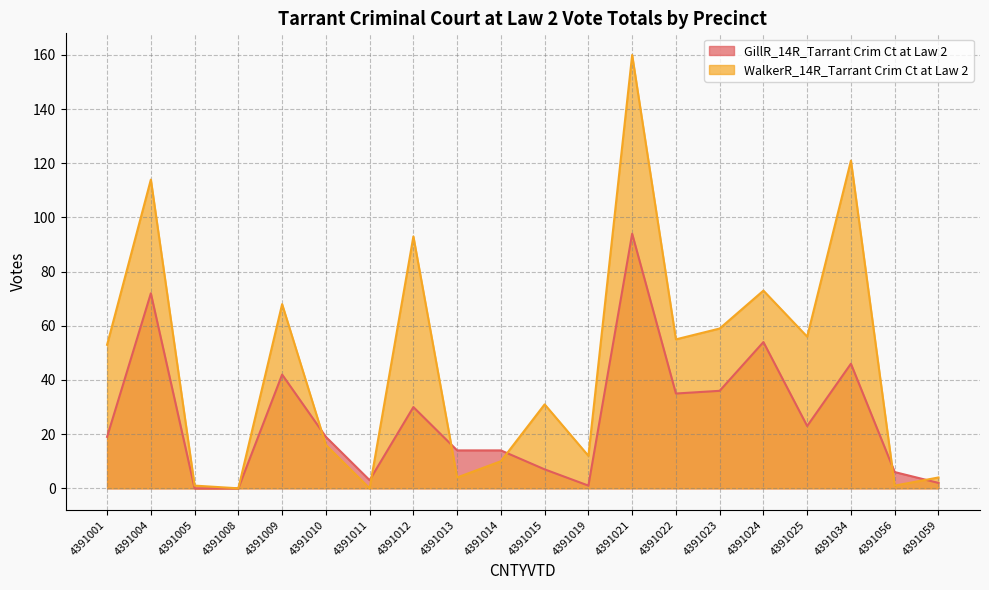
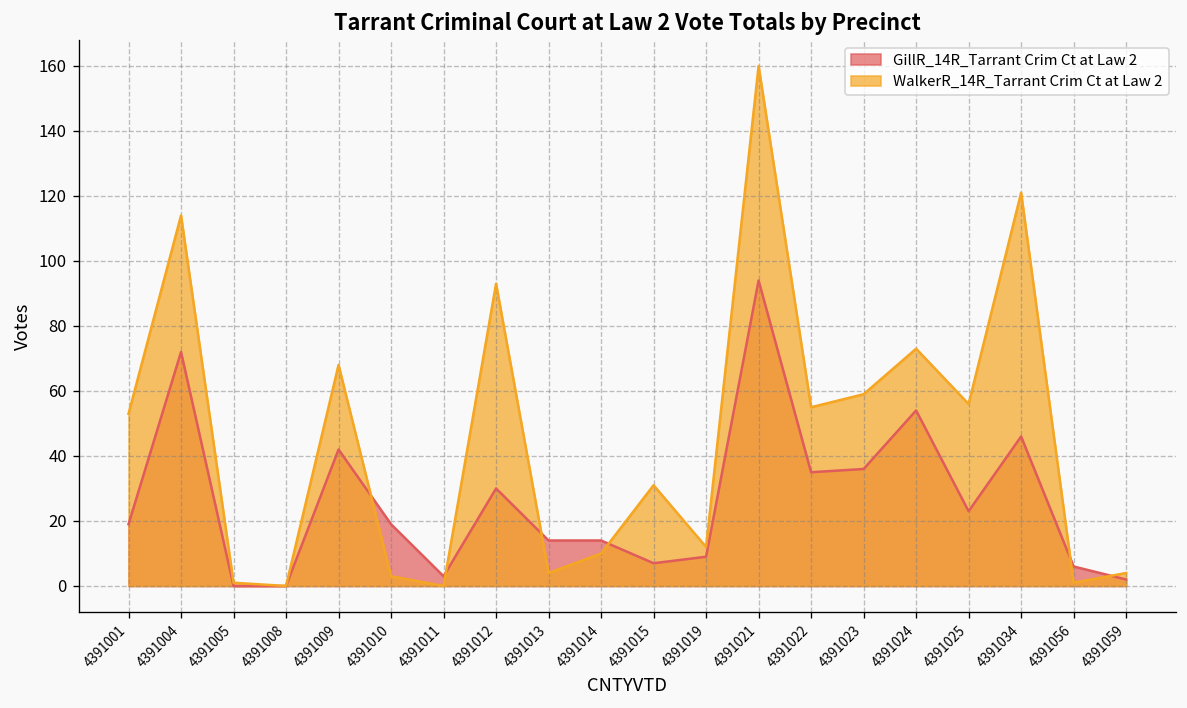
WalkerR_14R_Tarrant Crim Ct at Law 2, 4391010: 16 -> 3
GillR_14R_Tarrant Crim Ct at Law 2, 4391019: 1 -> 9
